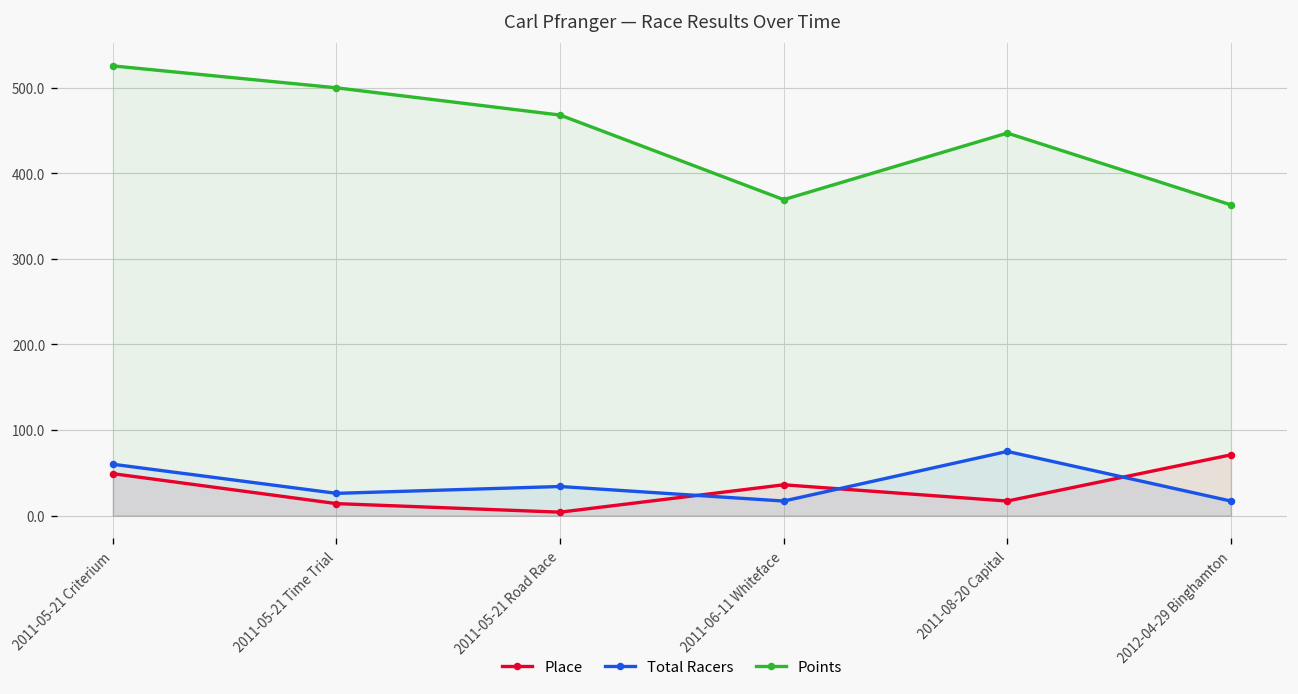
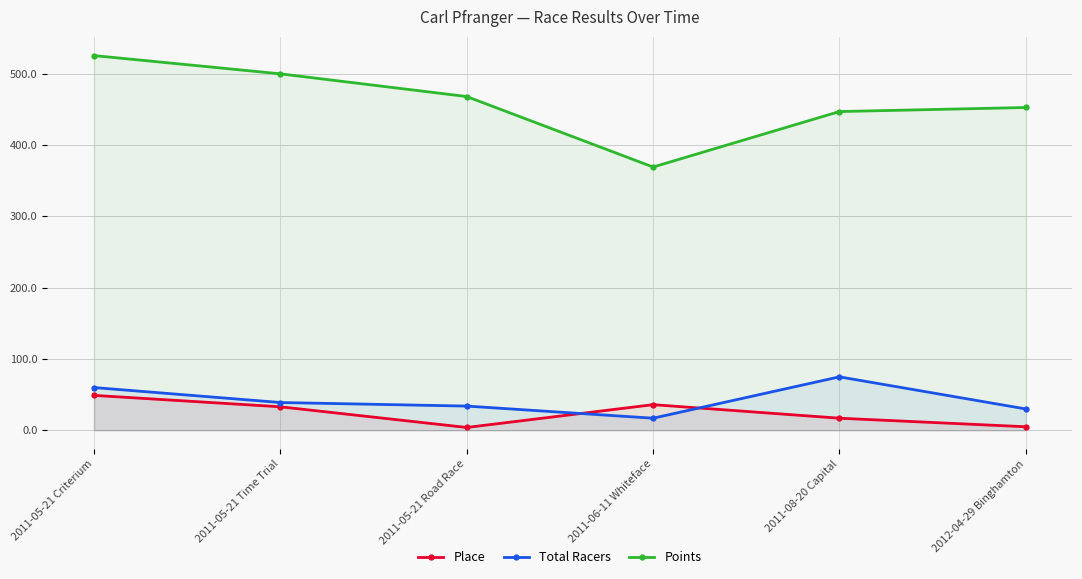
Place, 2011-05-21 Time Trial: 10 -> 30
Total Racers, 2011-05-21 Time Trial: 30 -> 40
Place, 2012-04-29 Binghamton: 70 -> 10
Total Racers, 2012-04-29 Binghamton: 20 -> 30
Points, 2012-04-29 Binghamton: 360 -> 450
